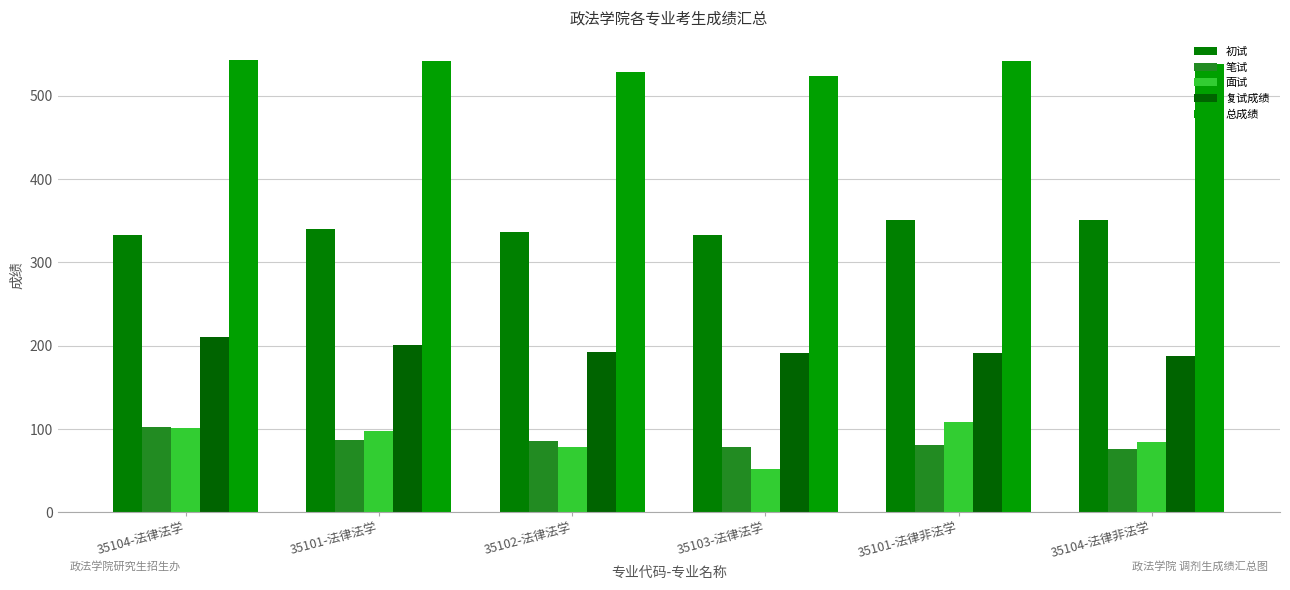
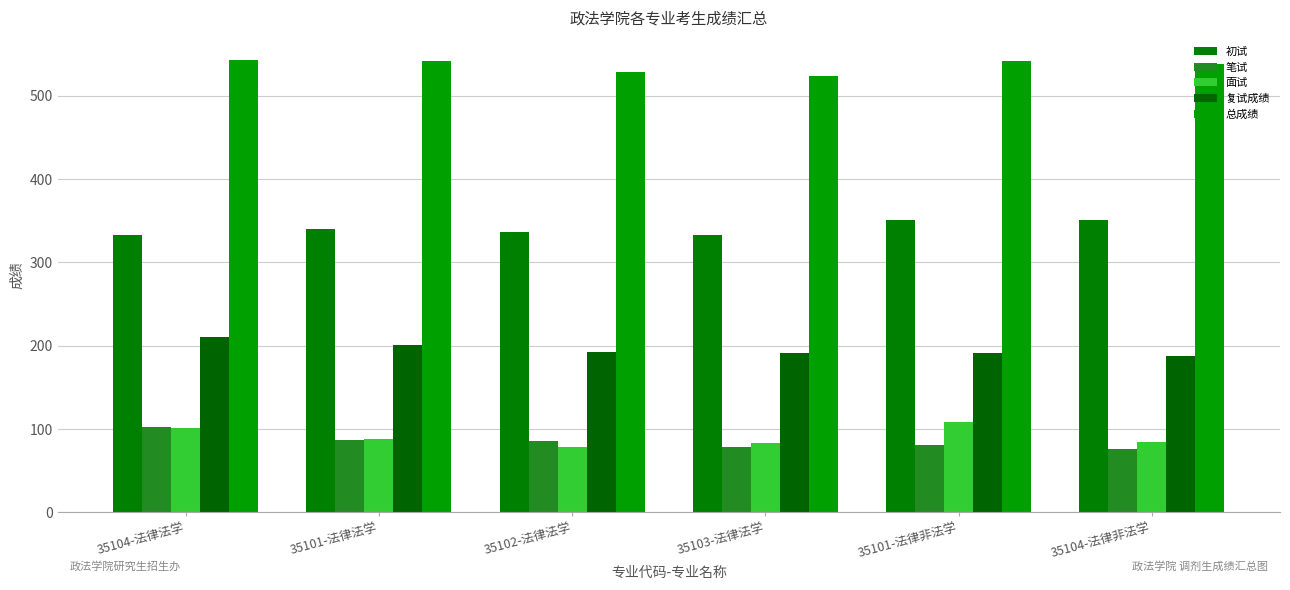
面试, 35101-法律法学: 100 -> 90
面试, 35103-法律法学: 50 -> 80
